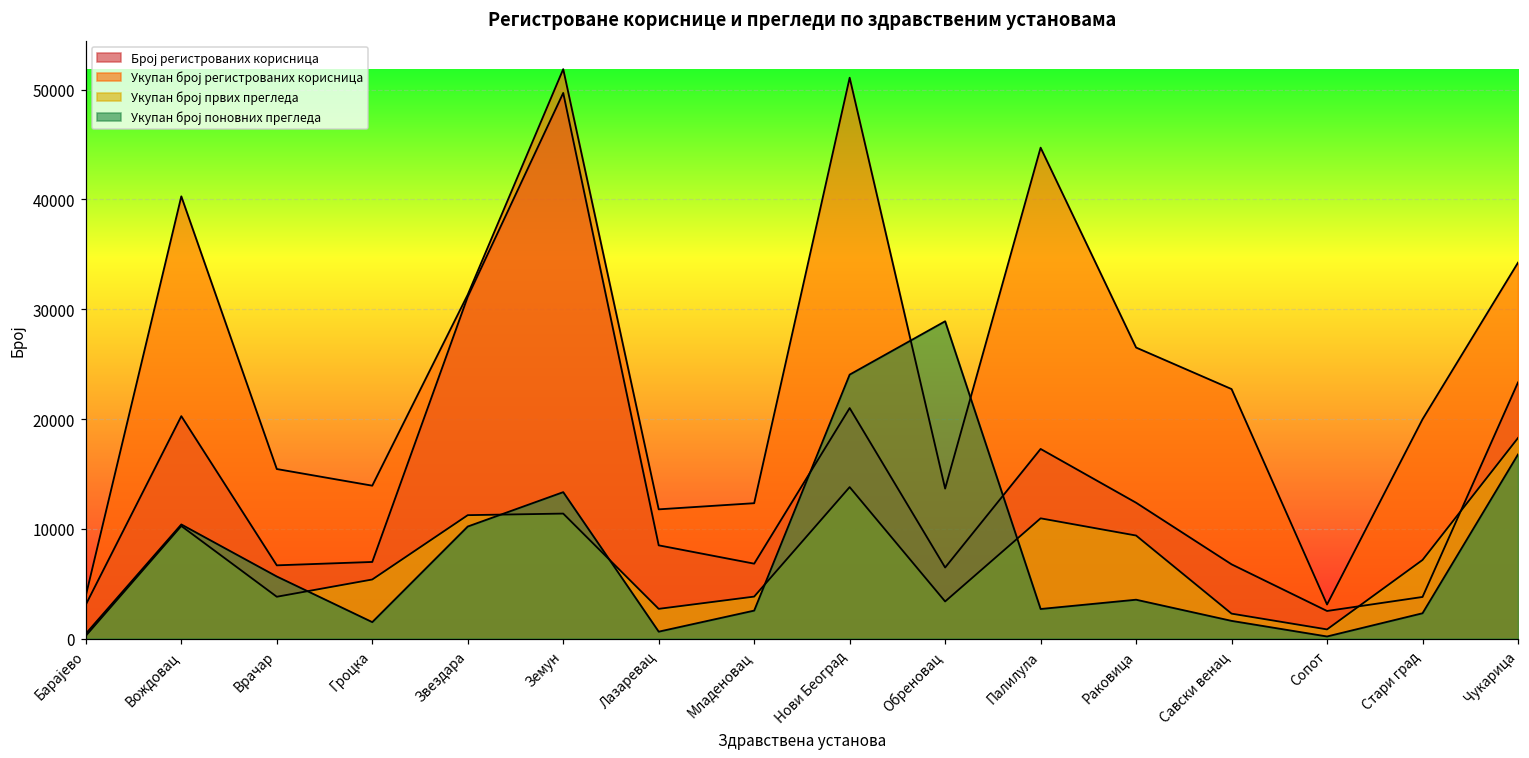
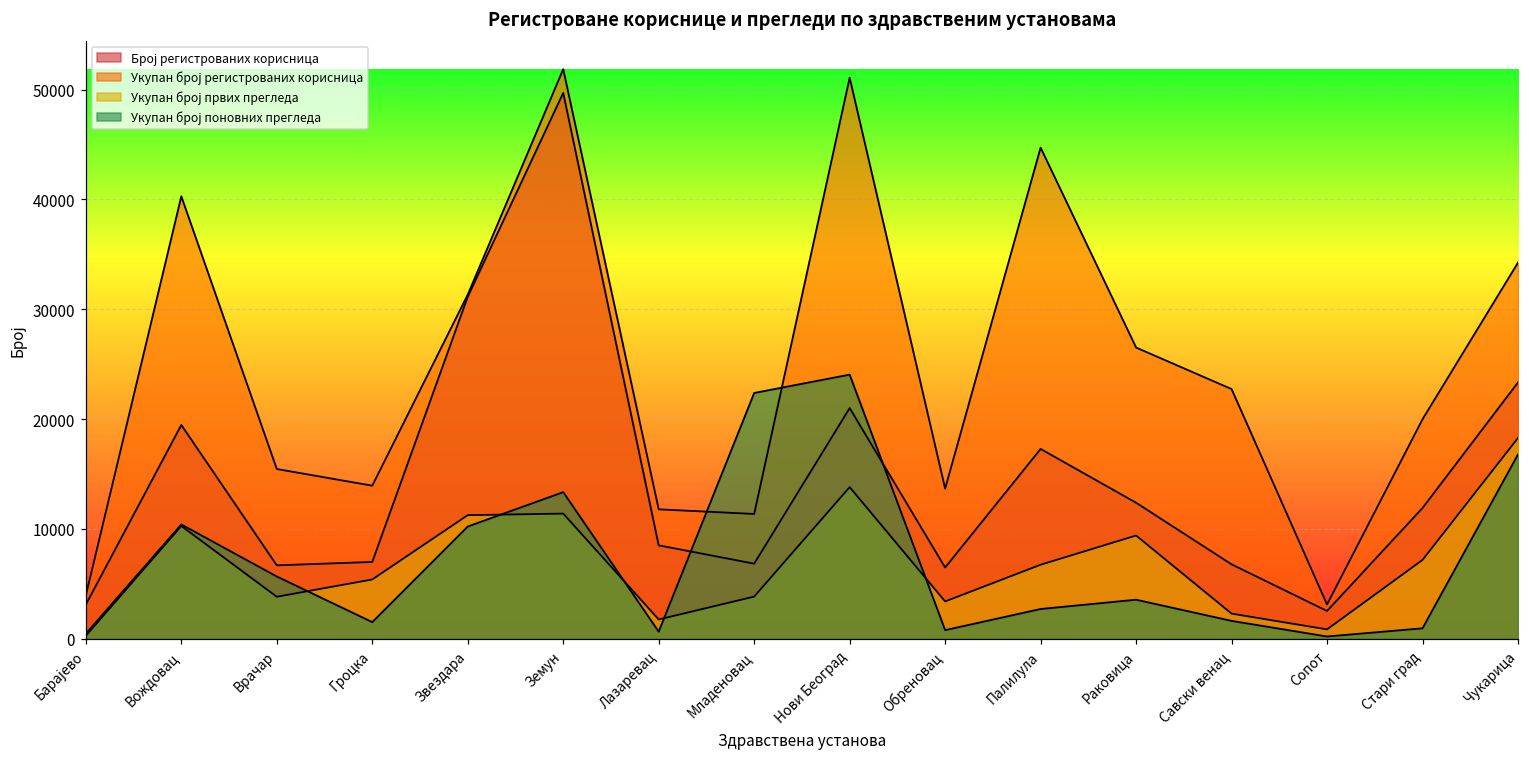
Број регистрованих корисница, Вождовац: 20000 -> 19000
Укупан број првих прегледа, Лазаревац: 3000 -> 2000
Укупан број регистрованих корисница, Младеновац: 12000 -> 11000
Укупан број поновних прегледа, Младеновац: 3000 -> 22000
Укупан број поновних прегледа, Обреновац: 29000 -> 1000
Укупан број првих прегледа, Палилула: 11000 -> 7000
Број регистрованих корисница, Стари град: 4000 -> 12000
Укупан број поновних прегледа, Стари град: 2000 -> 1000
